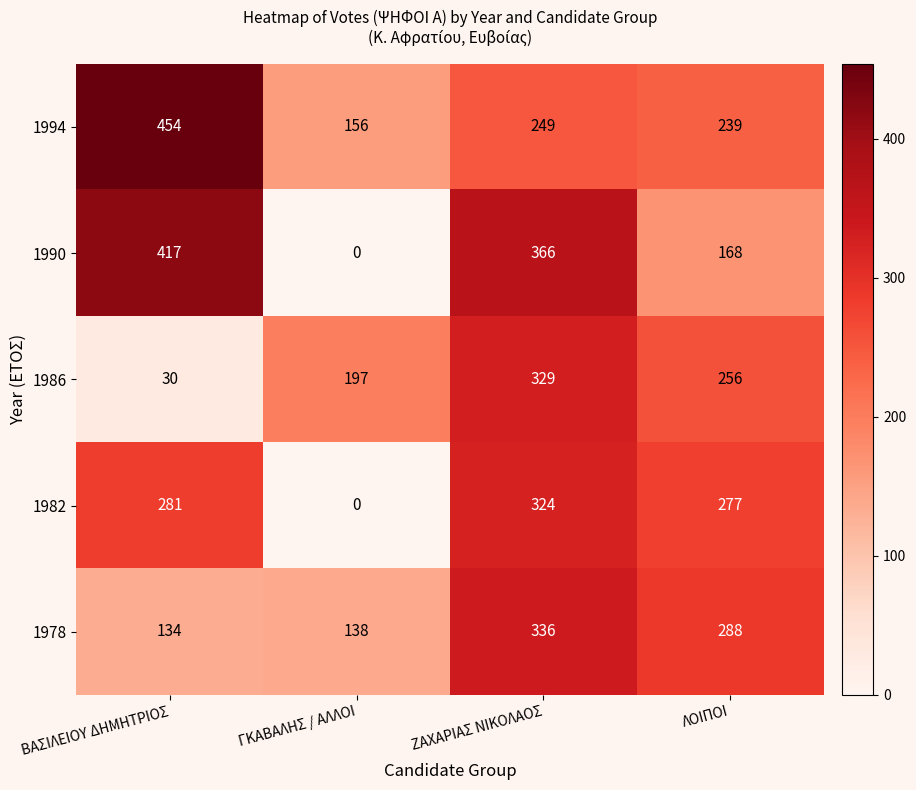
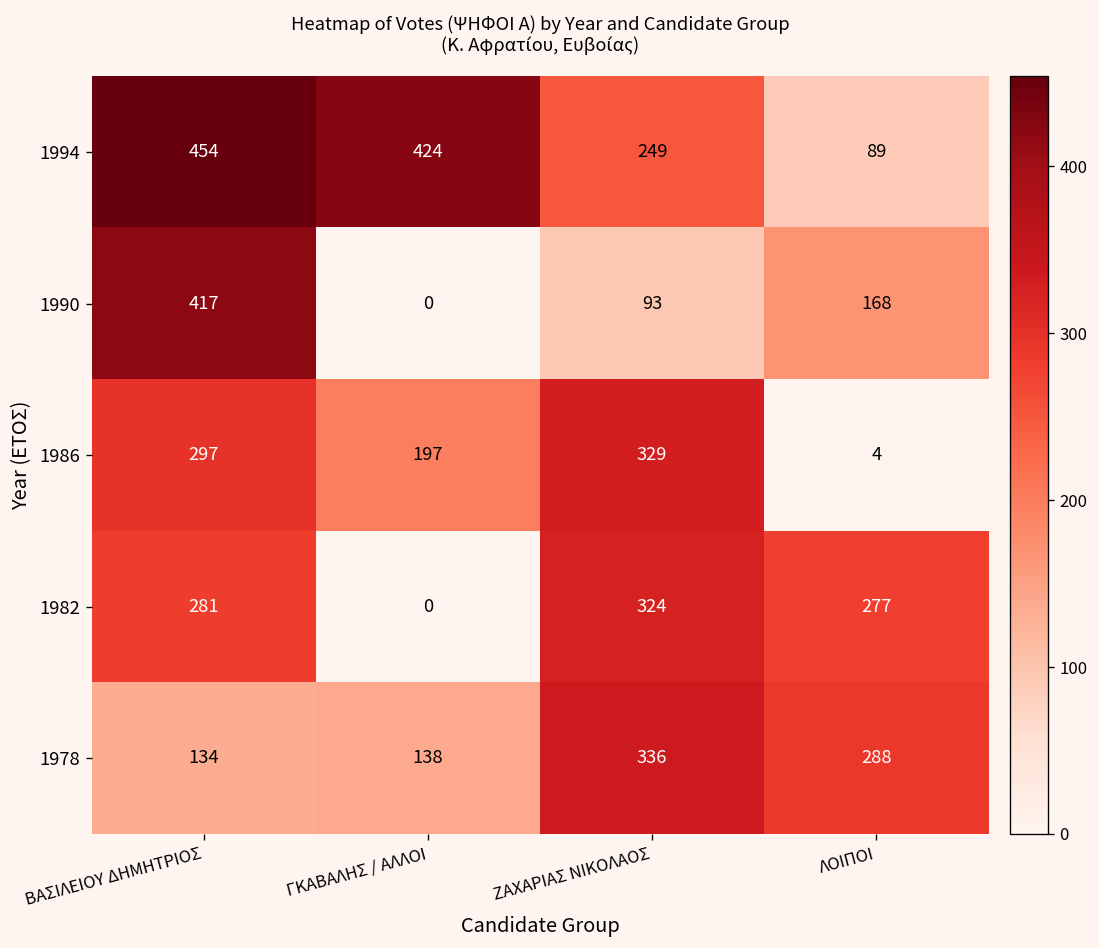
1994, ΓΚΑΒΑΛΗΣ / ΑΛΛΟΙ: 156 -> 424
1994, ΛΟΙΠΟΙ: 239 -> 89
1990, ΖΑΧΑΡΙΑΣ ΝΙΚΟΛΑΟΣ: 366 -> 93
1986, ΒΑΣΙΛΕΙΟΥ ΔΗΜΗΤΡΙΟΣ: 30 -> 297
1986, ΛΟΙΠΟΙ: 256 -> 4
